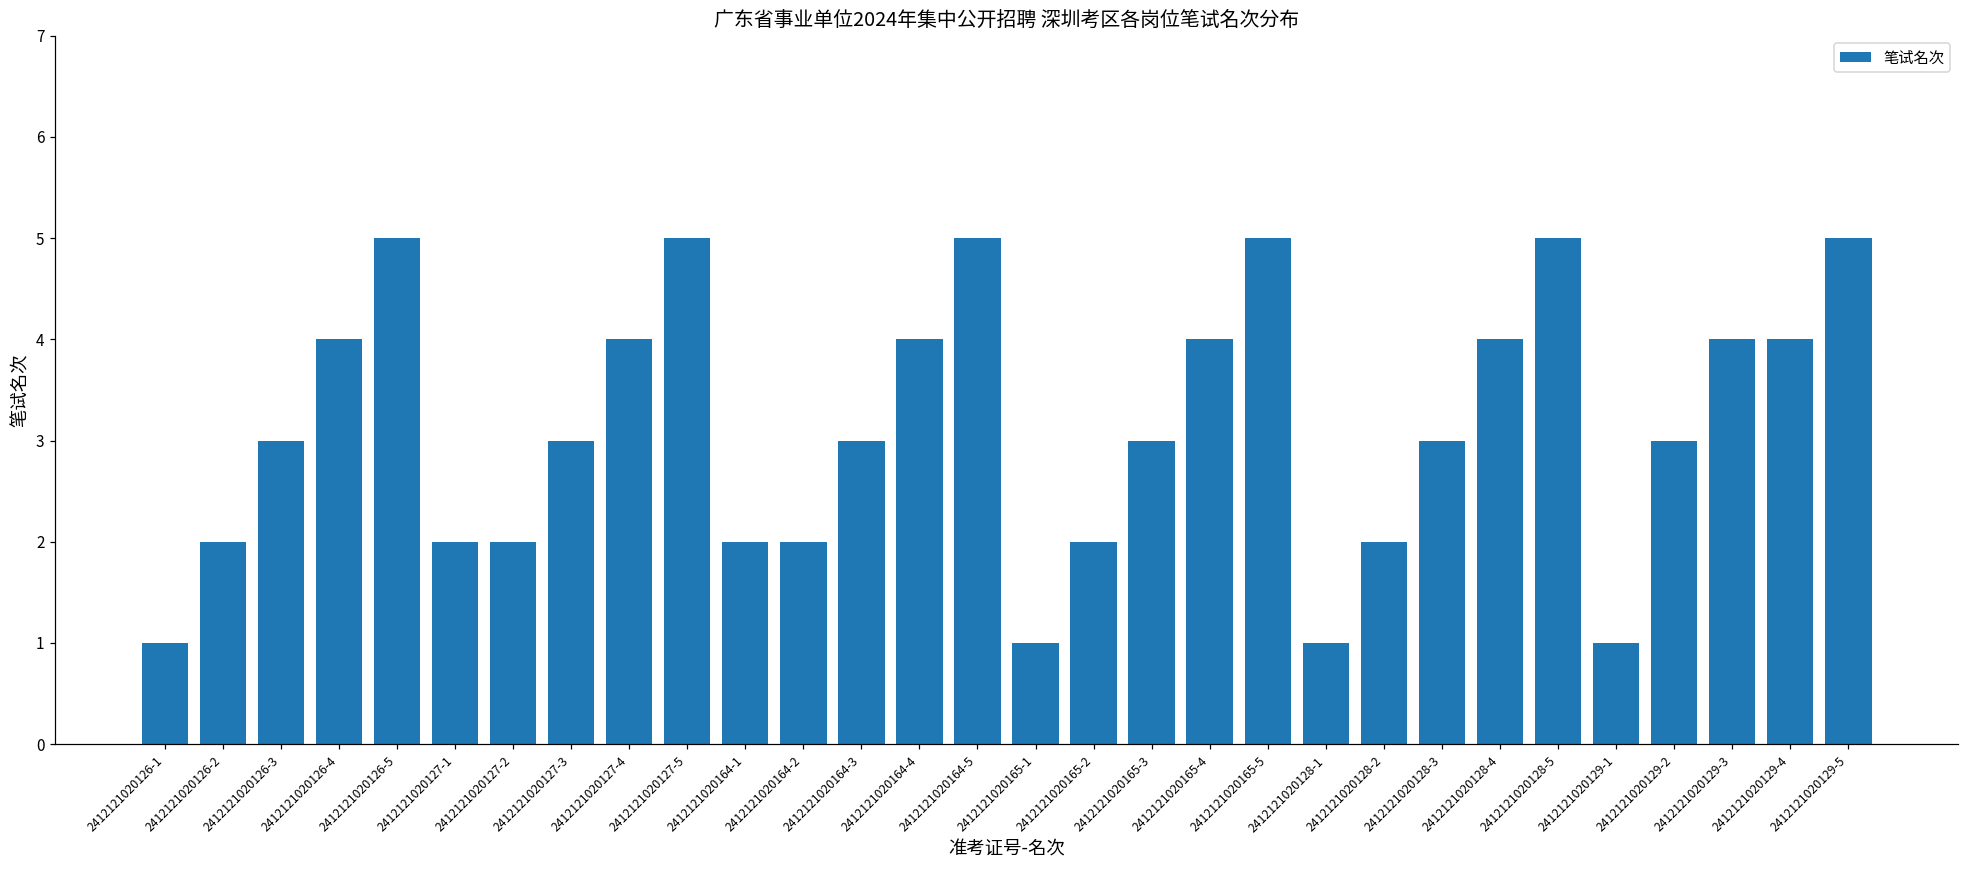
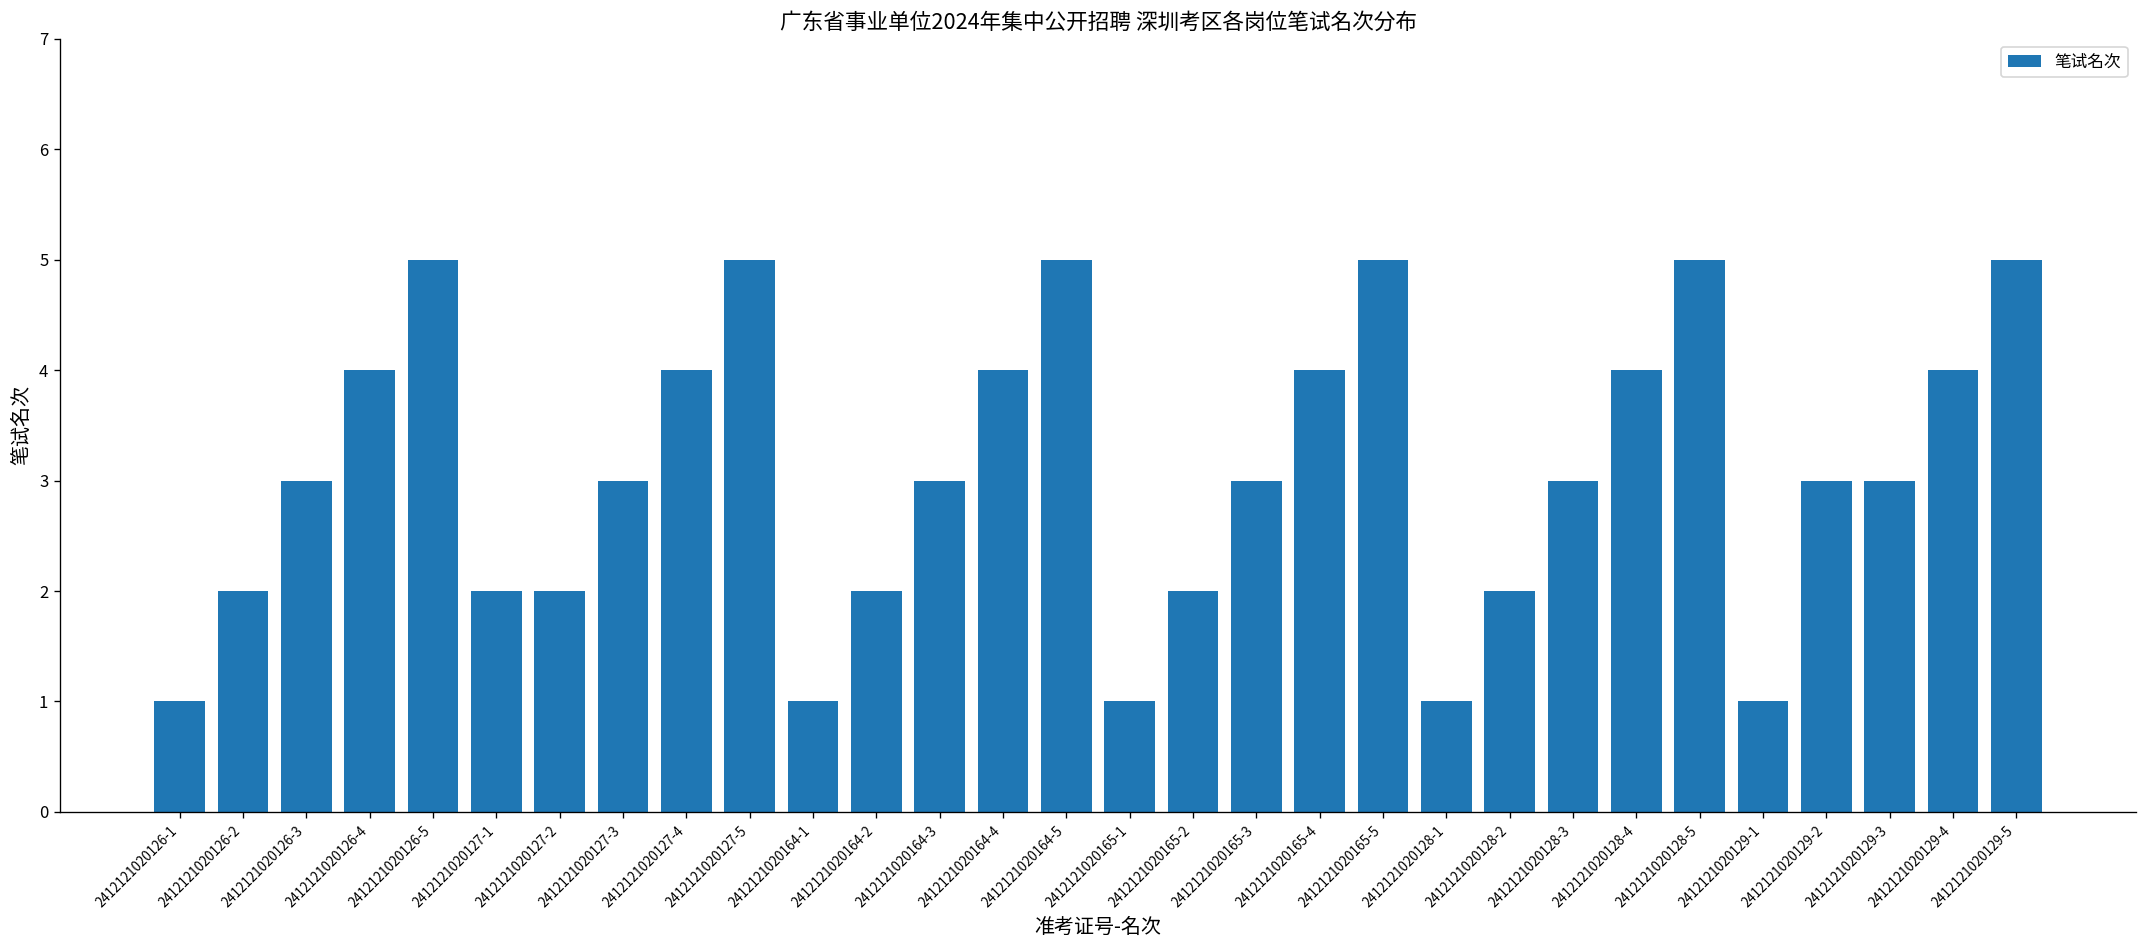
2412121020164-1: 2 -> 1
2412121020129-3: 4 -> 3
